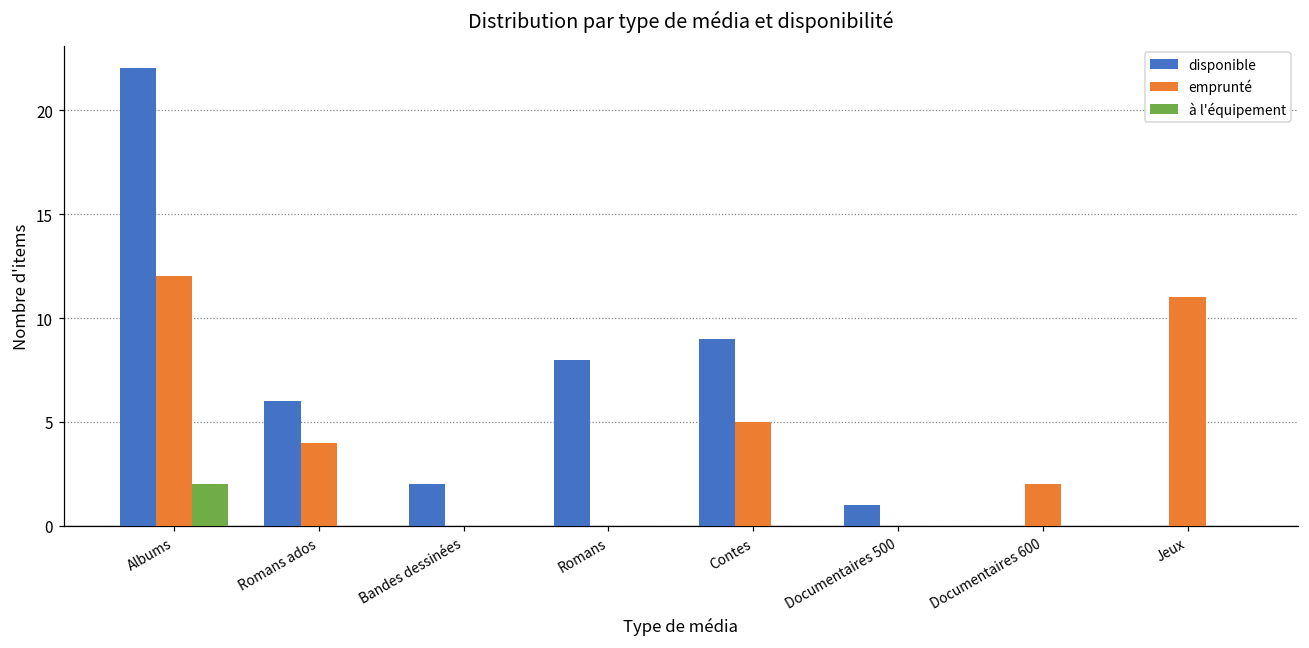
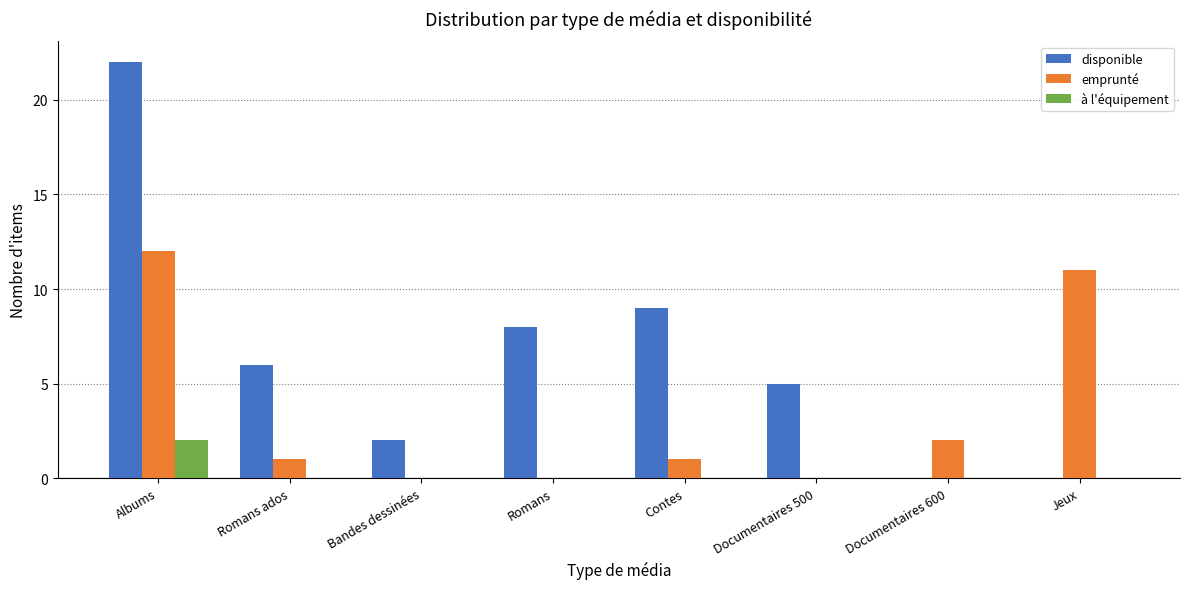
emprunté, Romans ados: 4 -> 1
emprunté, Contes: 5 -> 1
disponible, Documentaires 500: 1 -> 5
